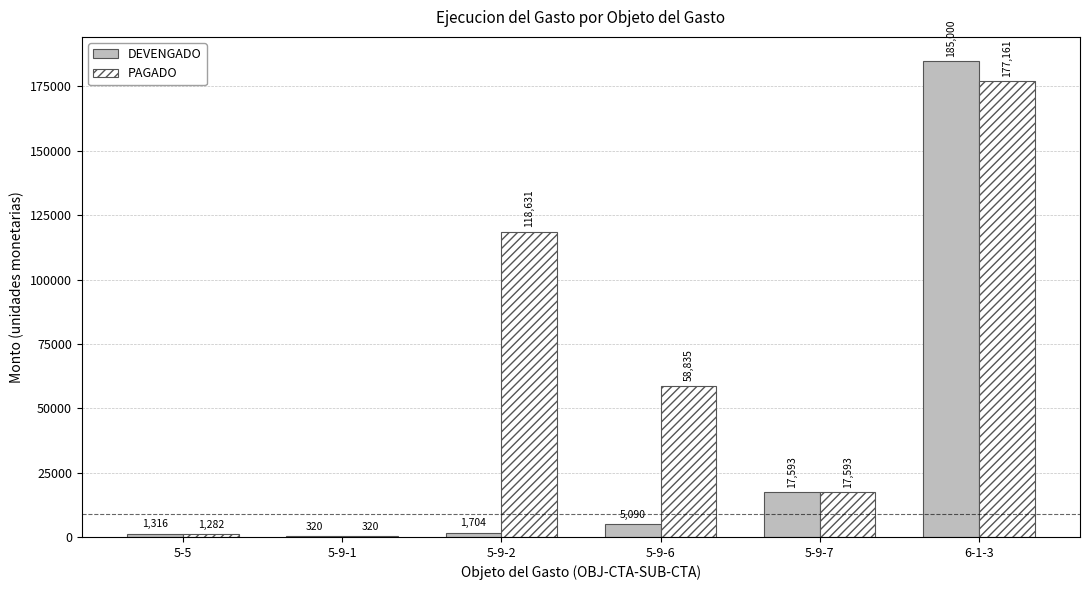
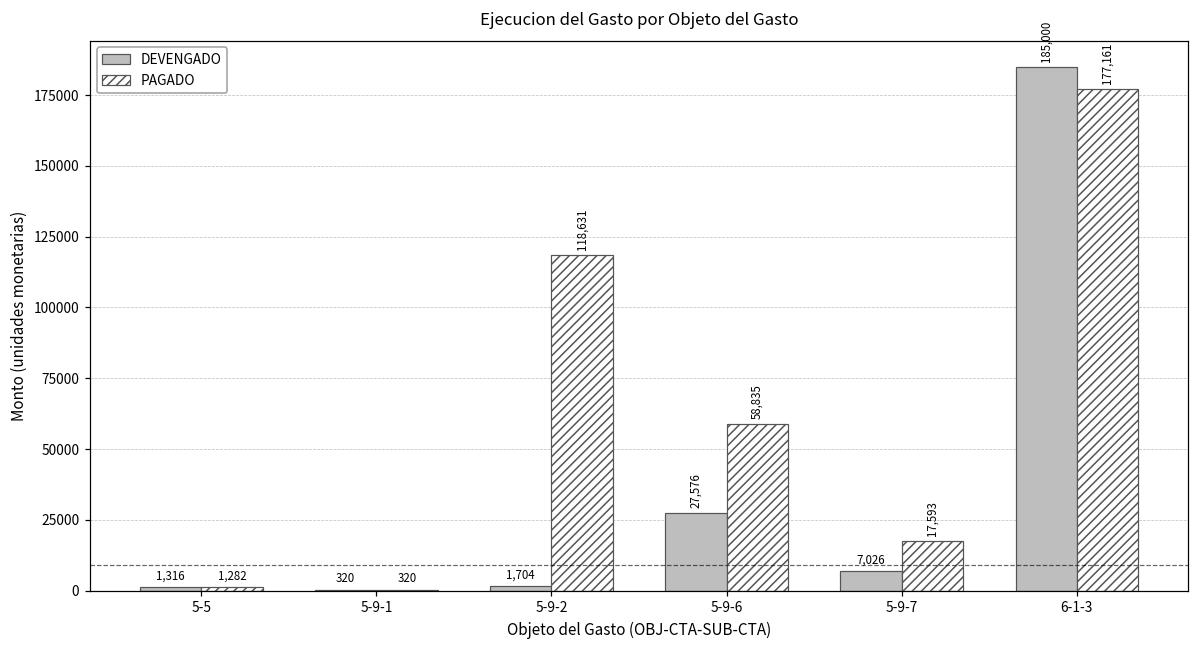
DEVENGADO, 5-9-6: 5,090 -> 27,576
DEVENGADO, 5-9-7: 17,593 -> 7,026
